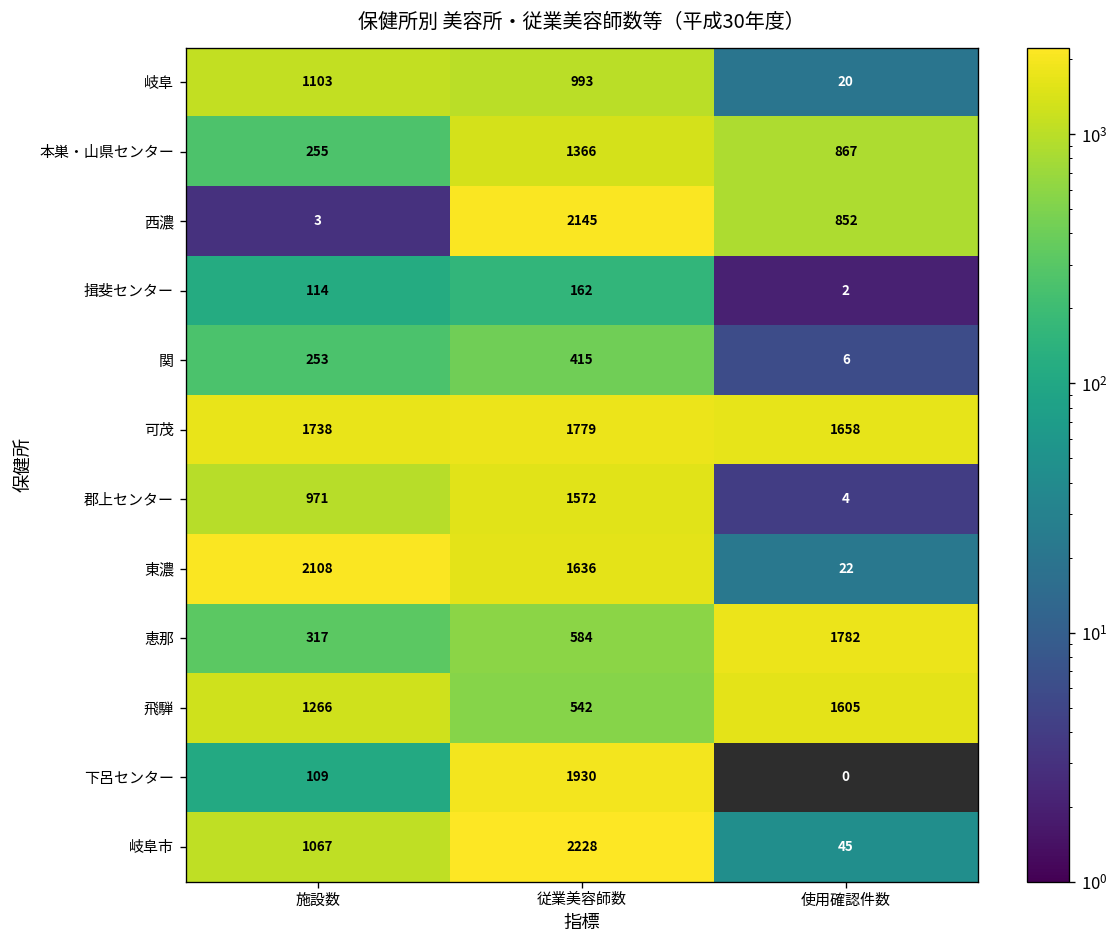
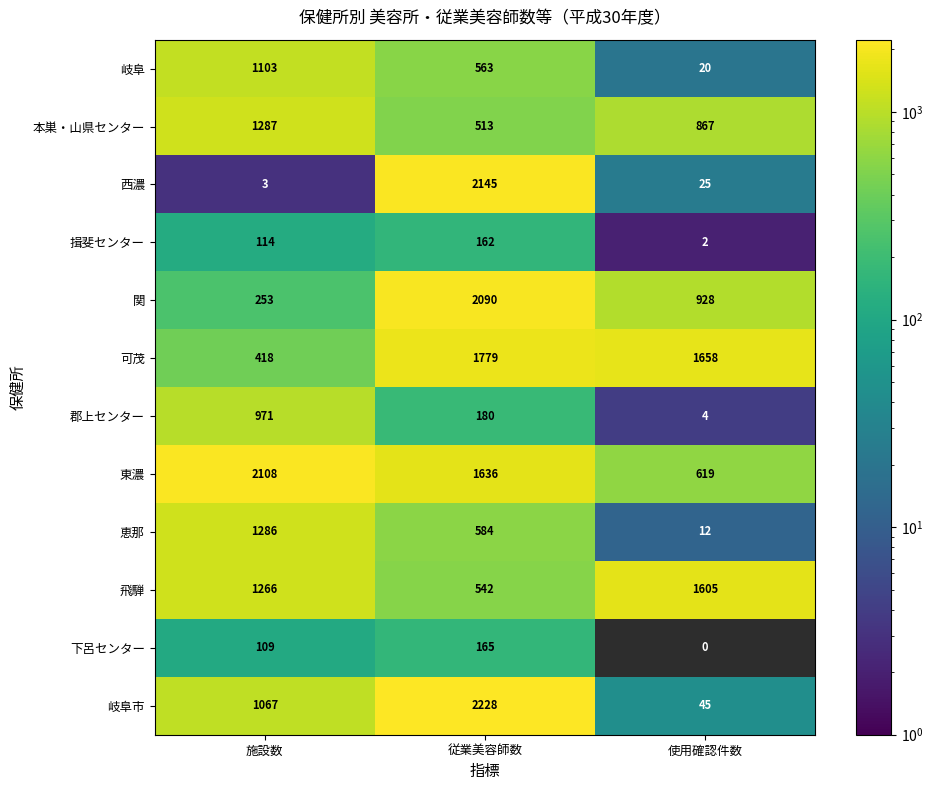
岐阜, 従業美容師数: 993 -> 563
本巣・山県センター, 施設数: 255 -> 1287
本巣・山県センター, 従業美容師数: 1366 -> 513
西濃, 使用確認件数: 852 -> 25
関, 従業美容師数: 415 -> 2090
関, 使用確認件数: 6 -> 928
可茂, 施設数: 1738 -> 418
郡上センター, 従業美容師数: 1572 -> 180
東濃, 使用確認件数: 22 -> 619
恵那, 施設数: 317 -> 1286
恵那, 使用確認件数: 1782 -> 12
下呂センター, 従業美容師数: 1930 -> 165
